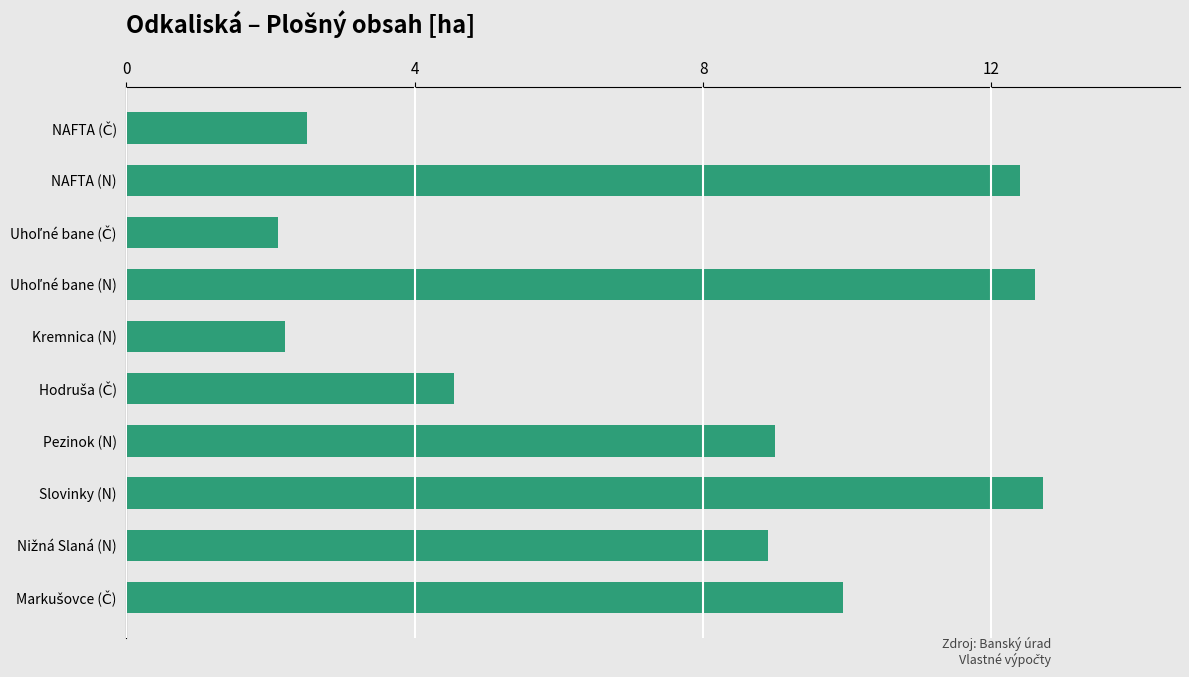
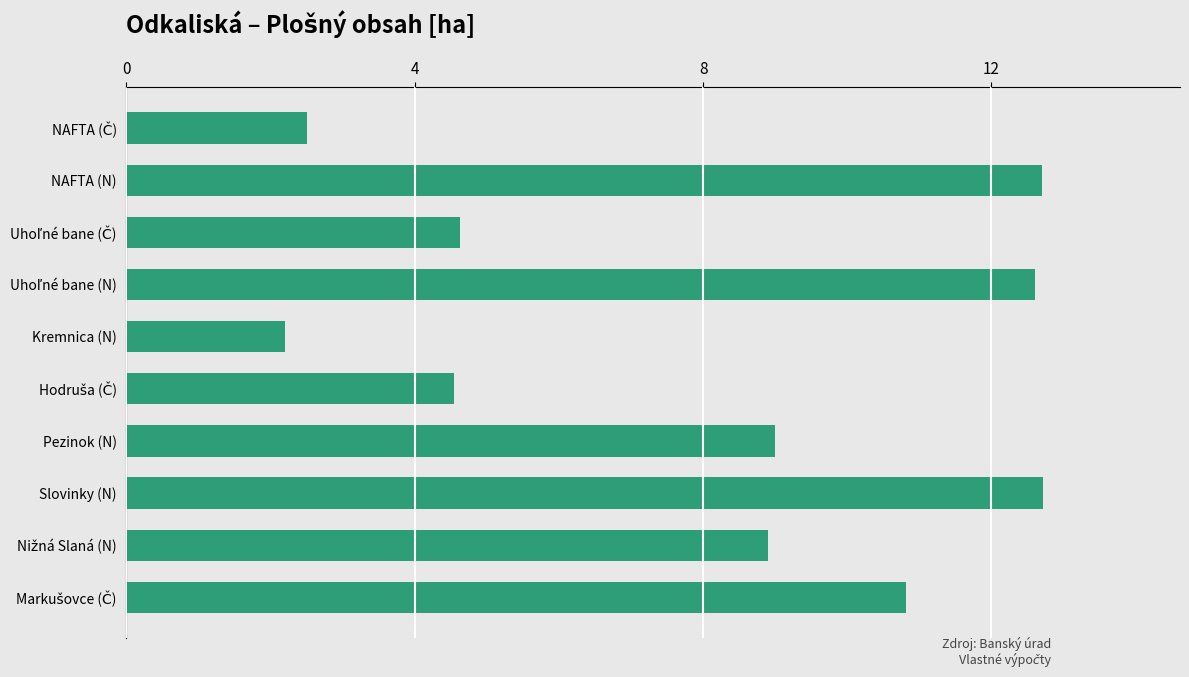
NAFTA (N): 12.4 -> 12.7
Uhoľné bane (Č): 2.1 -> 4.6
Markušovce (Č): 9.9 -> 10.8
